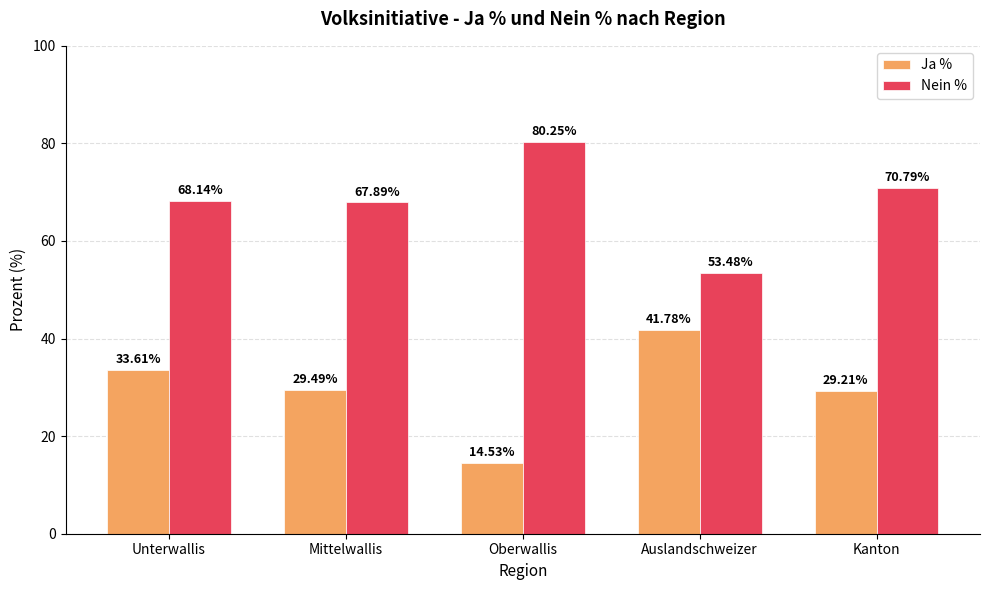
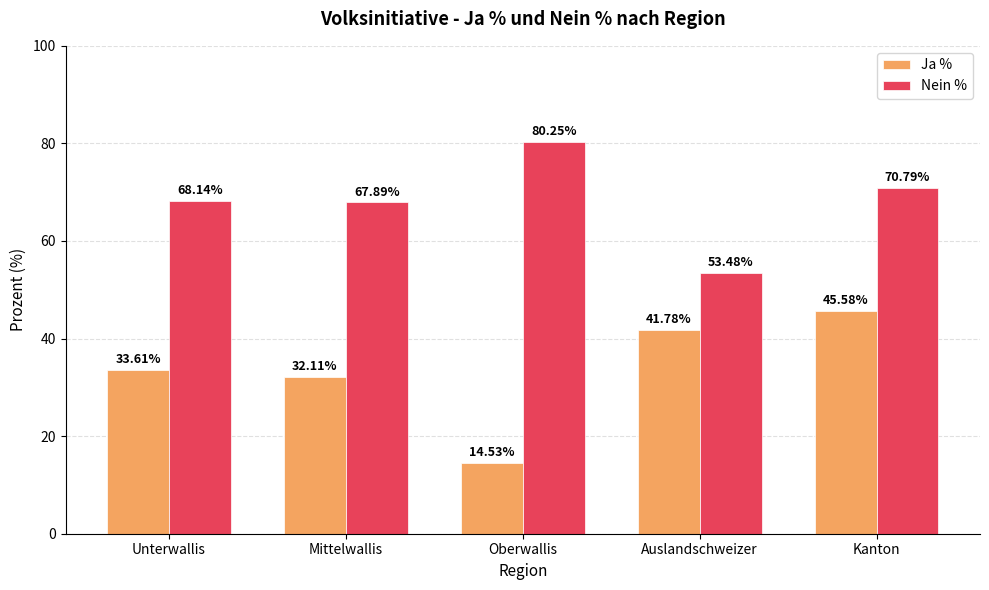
Ja %, Mittelwallis: 29.49% -> 32.11%
Ja %, Kanton: 29.21% -> 45.58%
